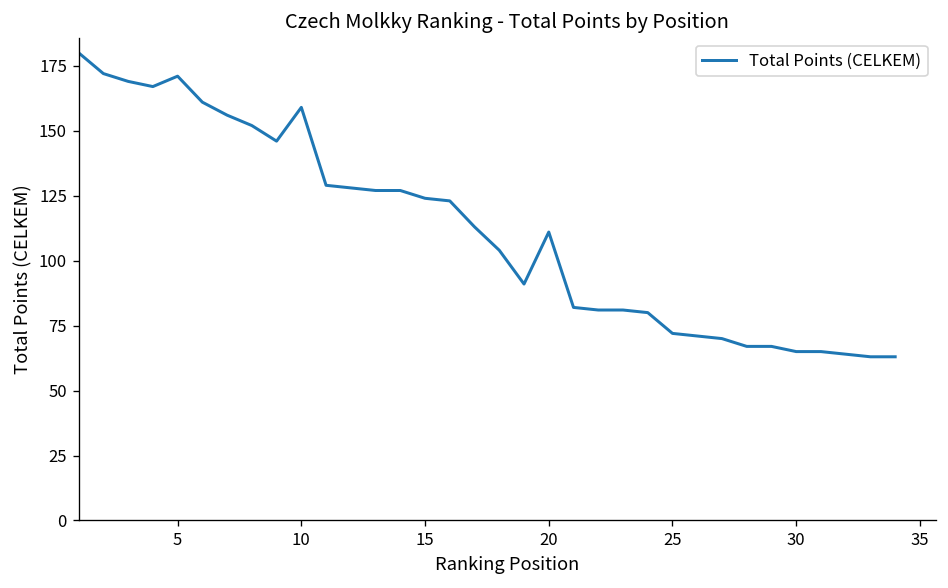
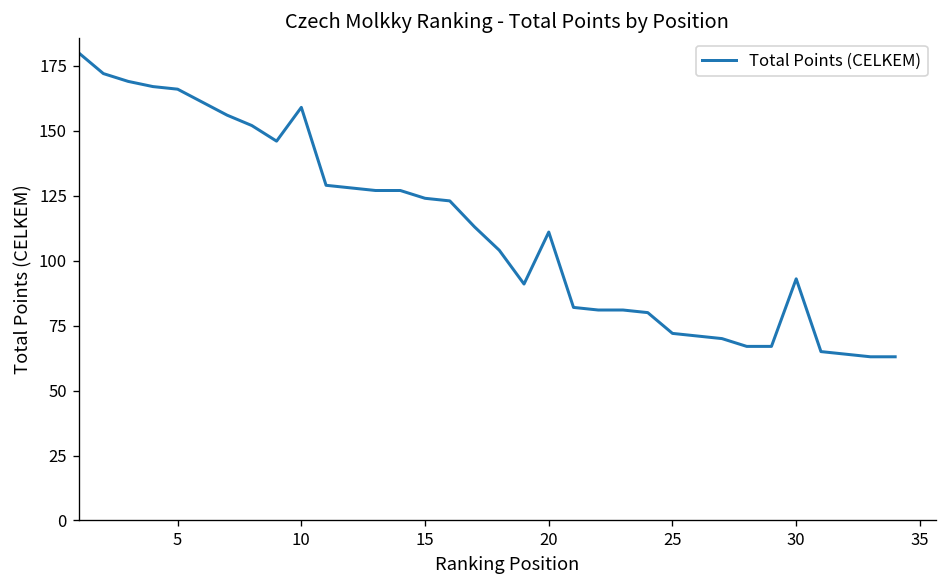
5: 171 -> 166
30: 65 -> 93
